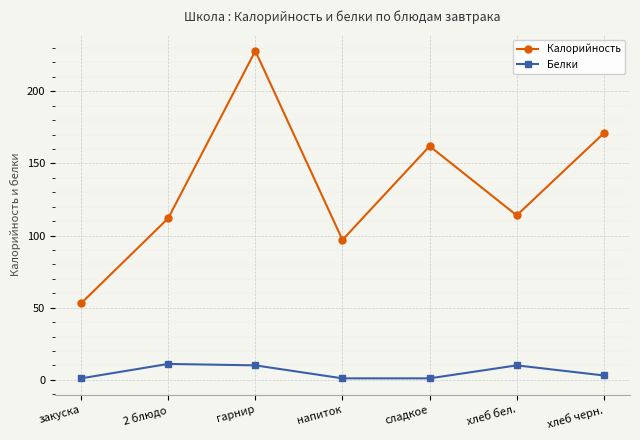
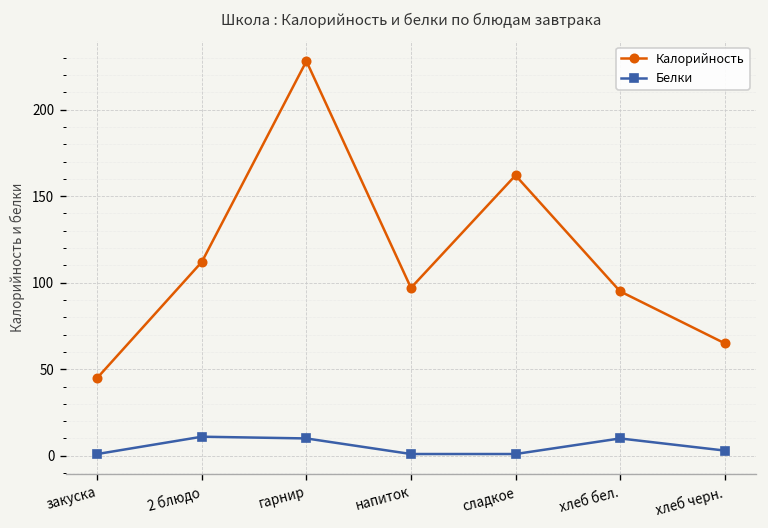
Калорийность, закуска: 53 -> 45
Калорийность, хлеб бел.: 114 -> 95
Калорийность, хлеб черн.: 171 -> 65
